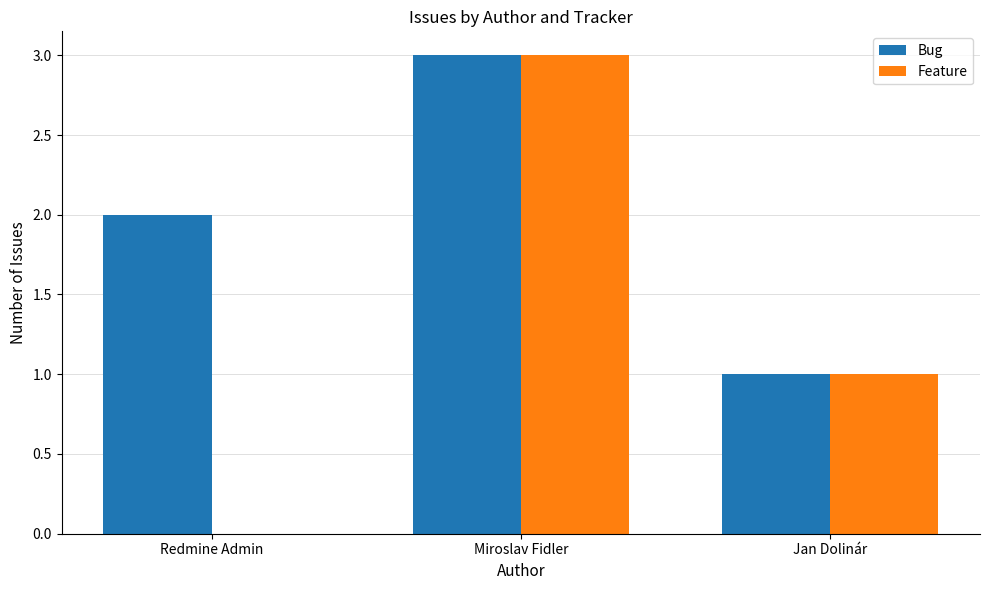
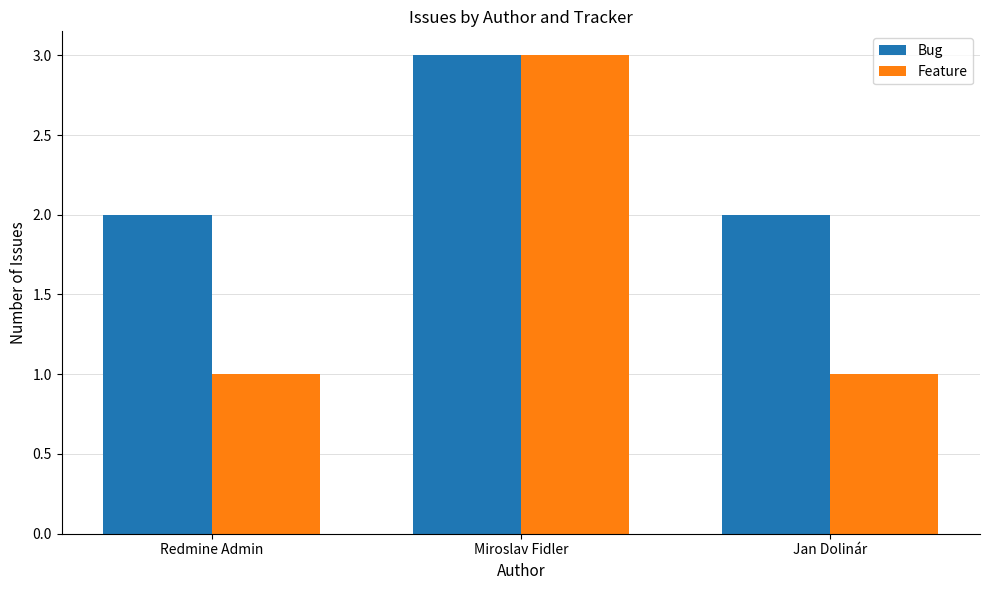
Feature, Redmine Admin: 0 -> 1
Bug, Jan Dolinár: 1 -> 2
